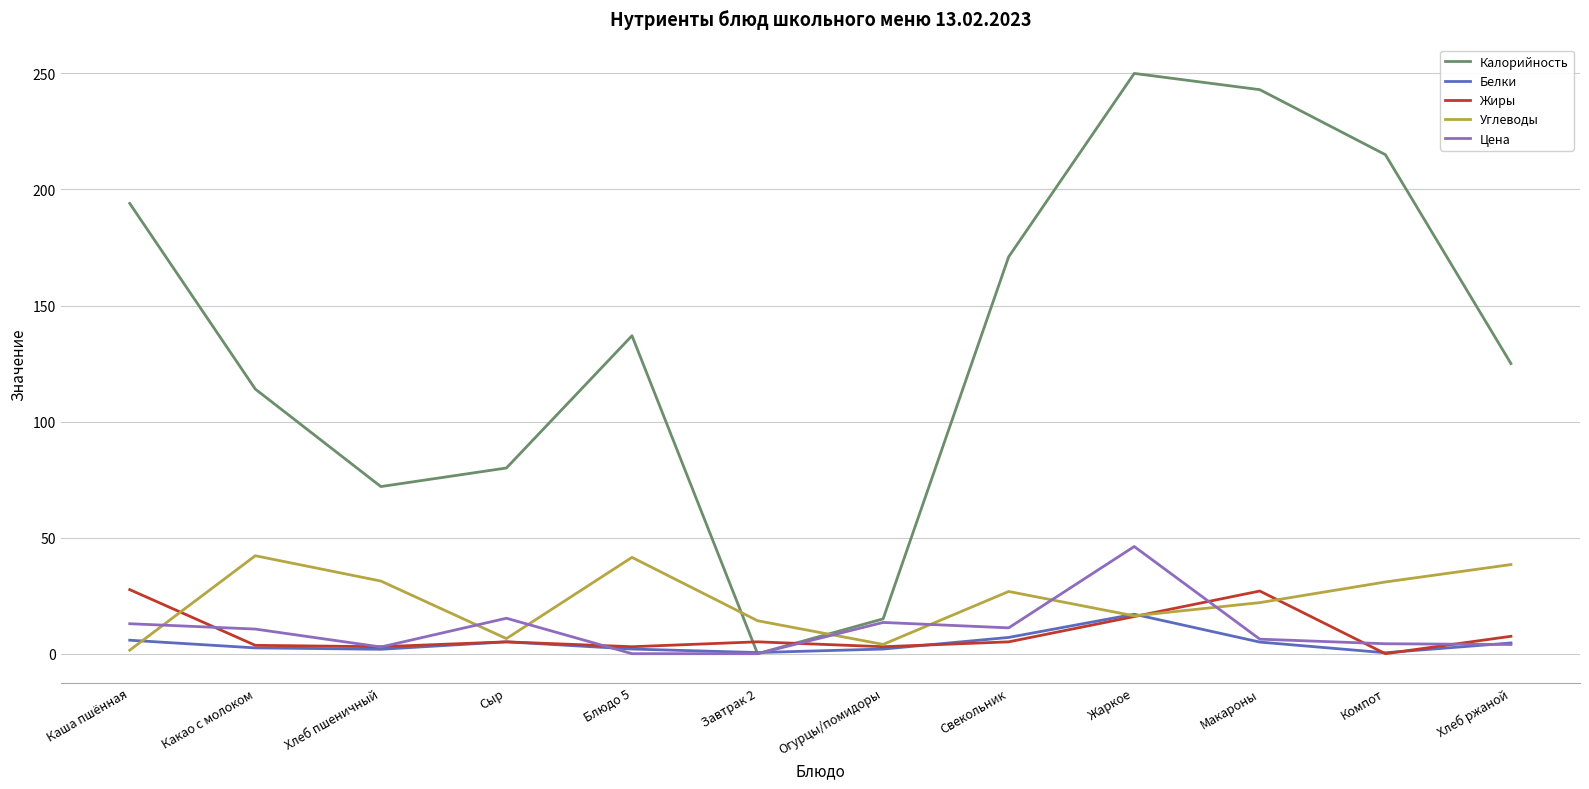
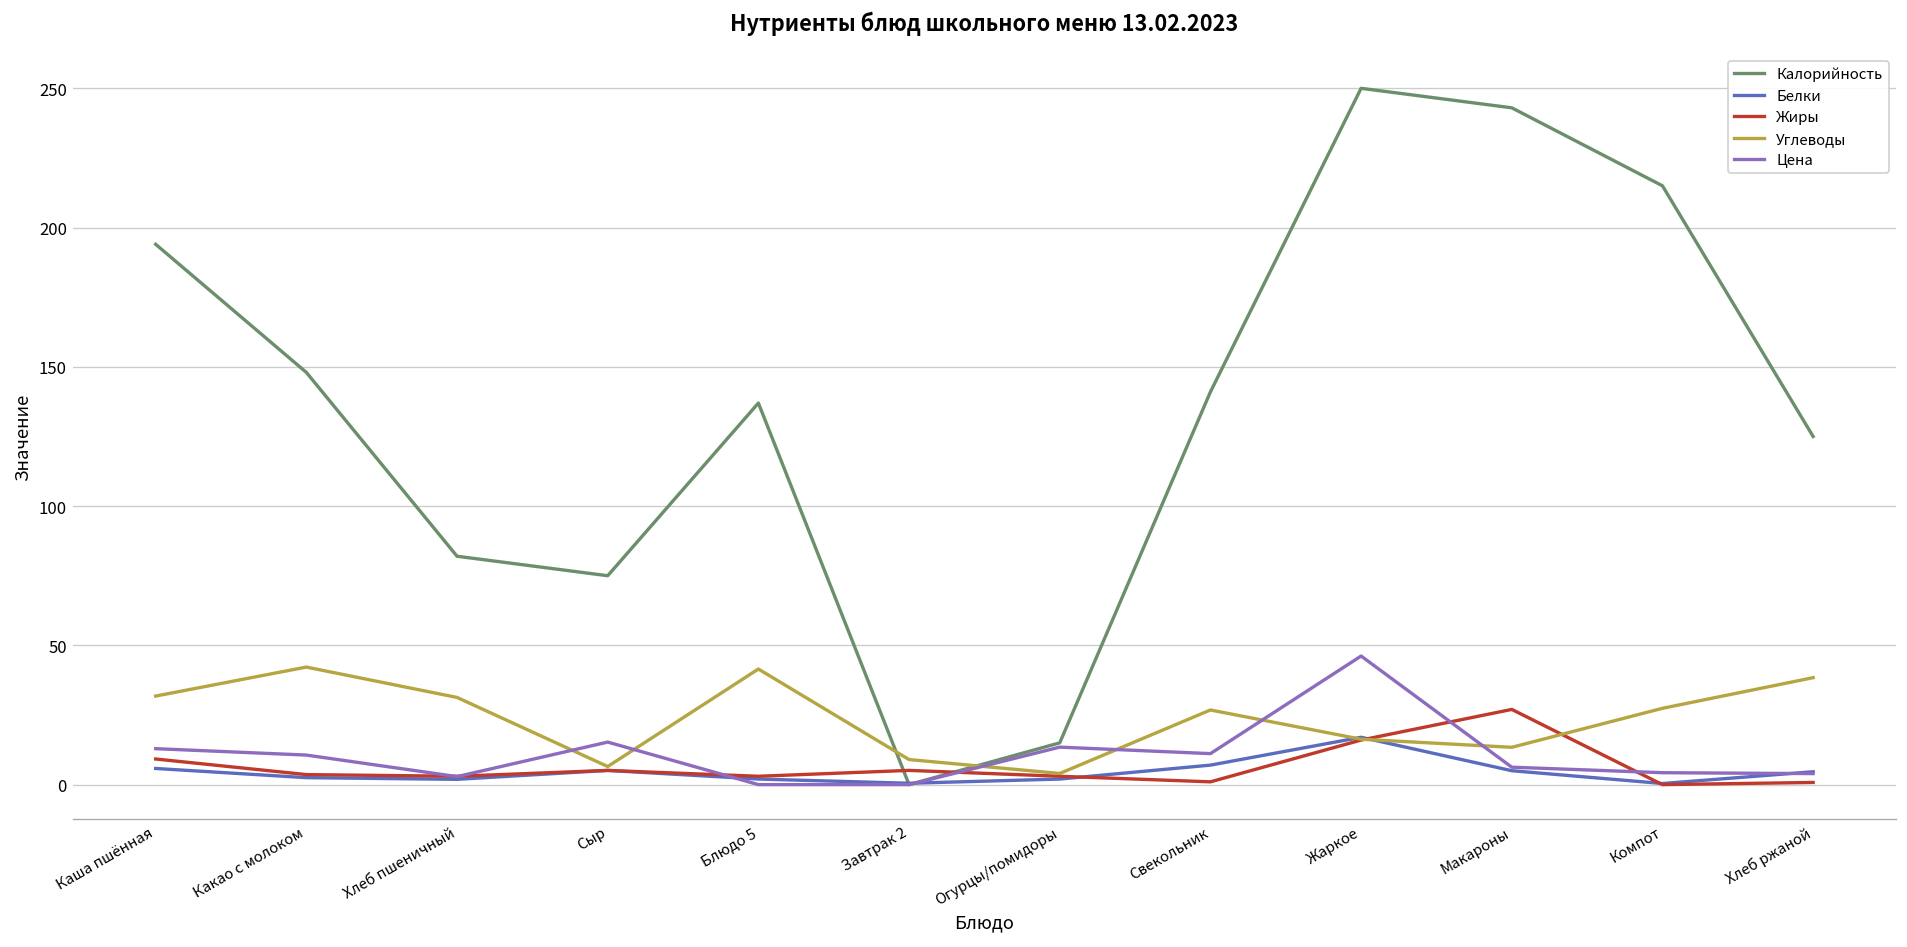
Жиры, Каша пшённая: 28 -> 9
Углеводы, Каша пшённая: 2 -> 32
Калорийность, Какао с молоком: 114 -> 148
Калорийность, Хлеб пшеничный: 72 -> 82
Калорийность, Сыр: 80 -> 75
Углеводы, Завтрак 2: 14 -> 9
Калорийность, Свекольник: 171 -> 141
Жиры, Свекольник: 5 -> 1
Углеводы, Макароны: 22 -> 13
Углеводы, Компот: 31 -> 27
Жиры, Хлеб ржаной: 7 -> 1
